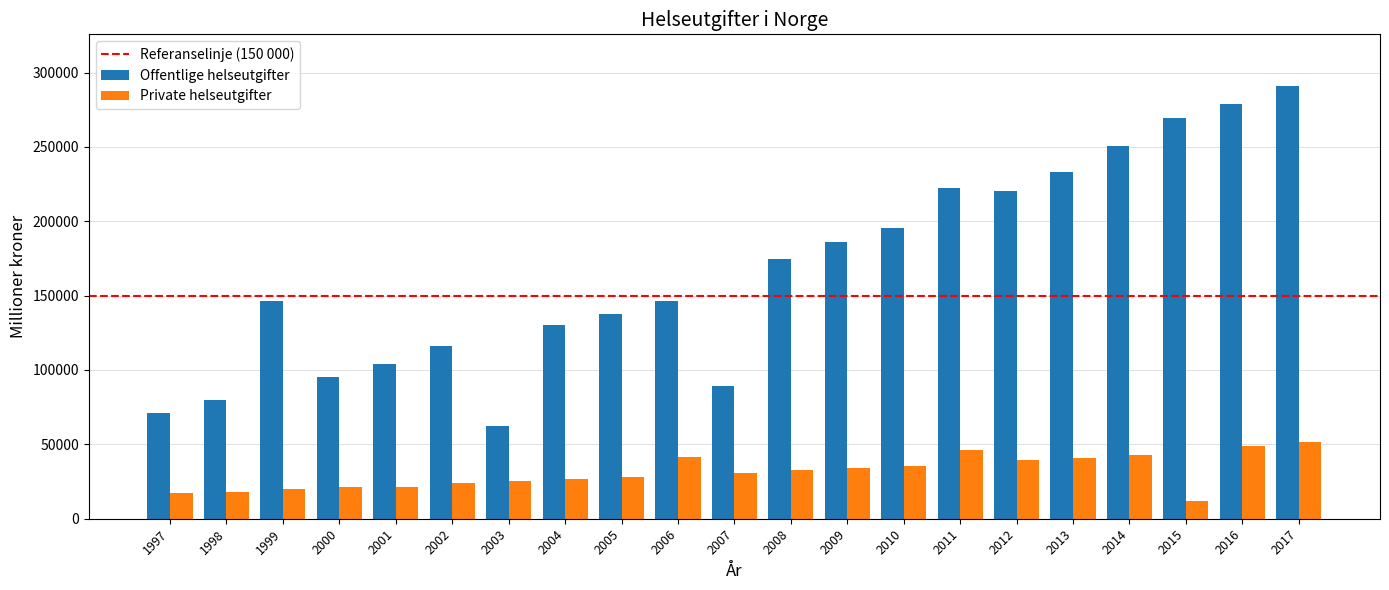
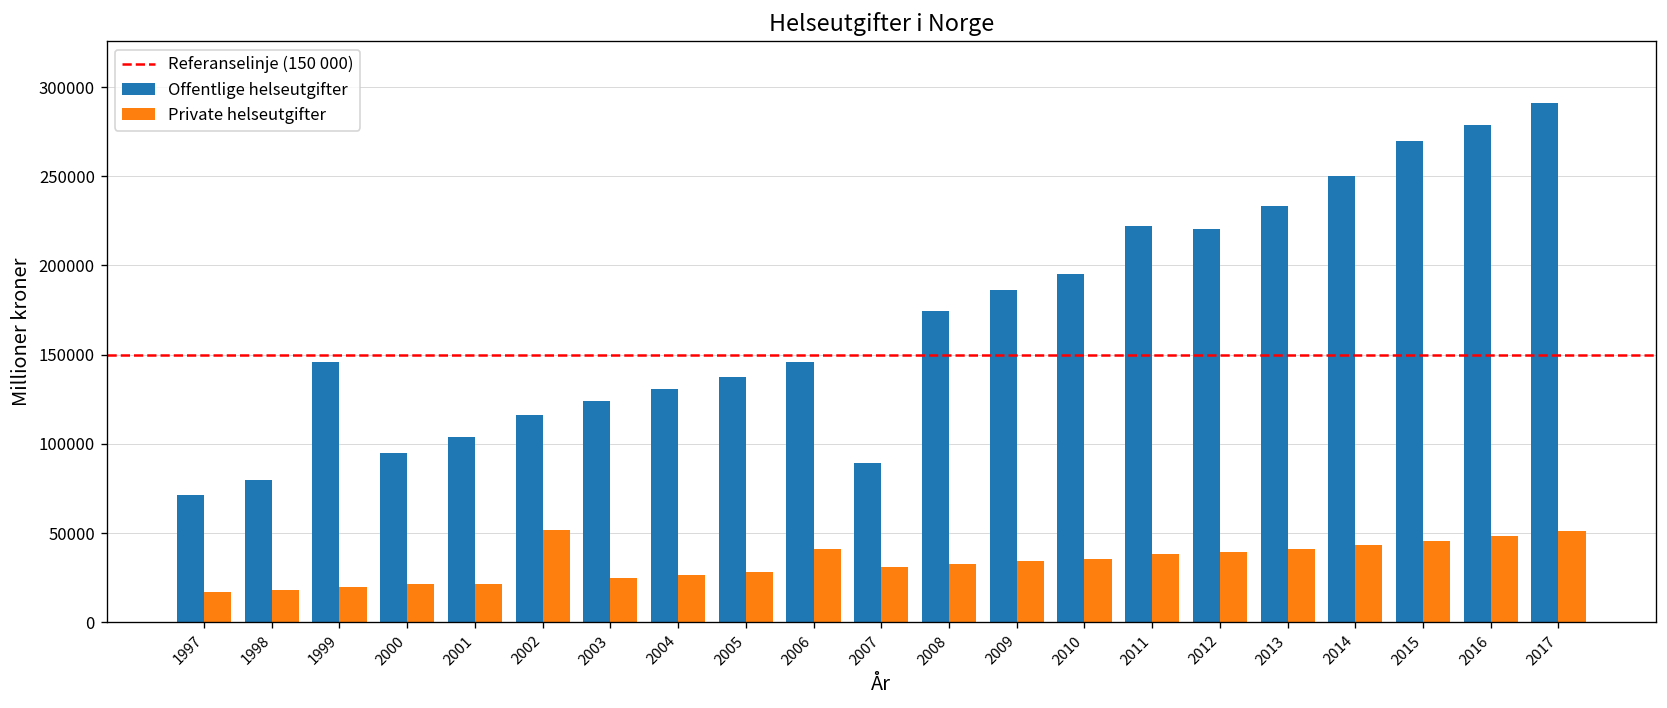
Private helseutgifter, 2002: 24000 -> 52000
Offentlige helseutgifter, 2003: 62000 -> 124000
Private helseutgifter, 2011: 46000 -> 38000
Private helseutgifter, 2015: 12000 -> 46000
